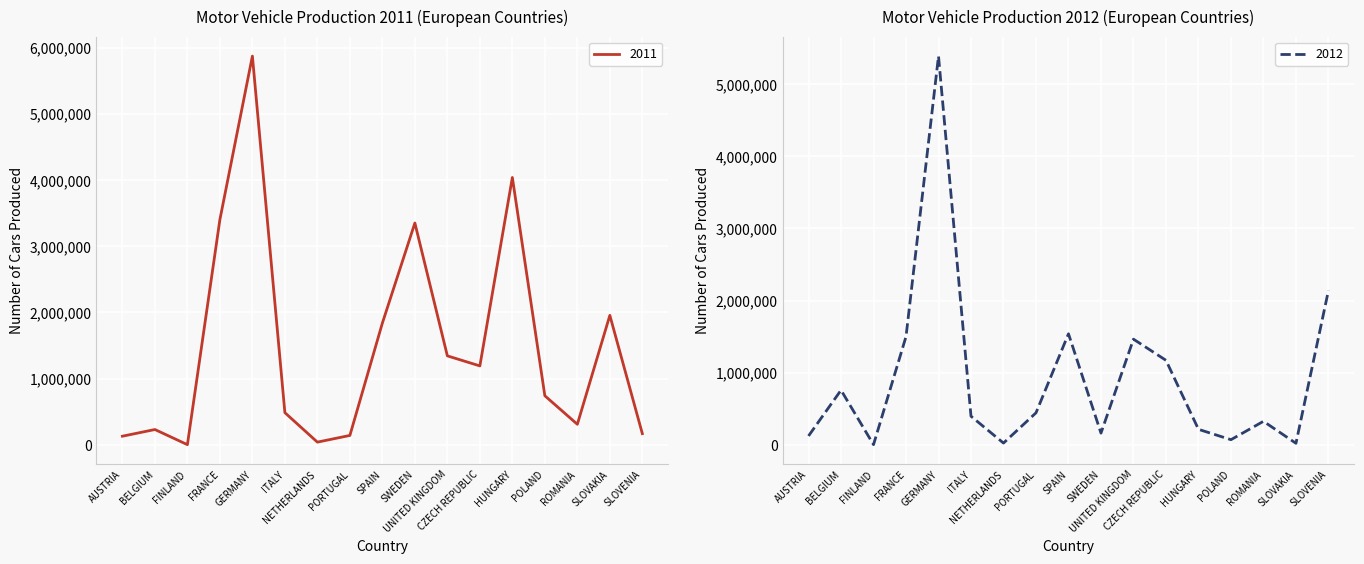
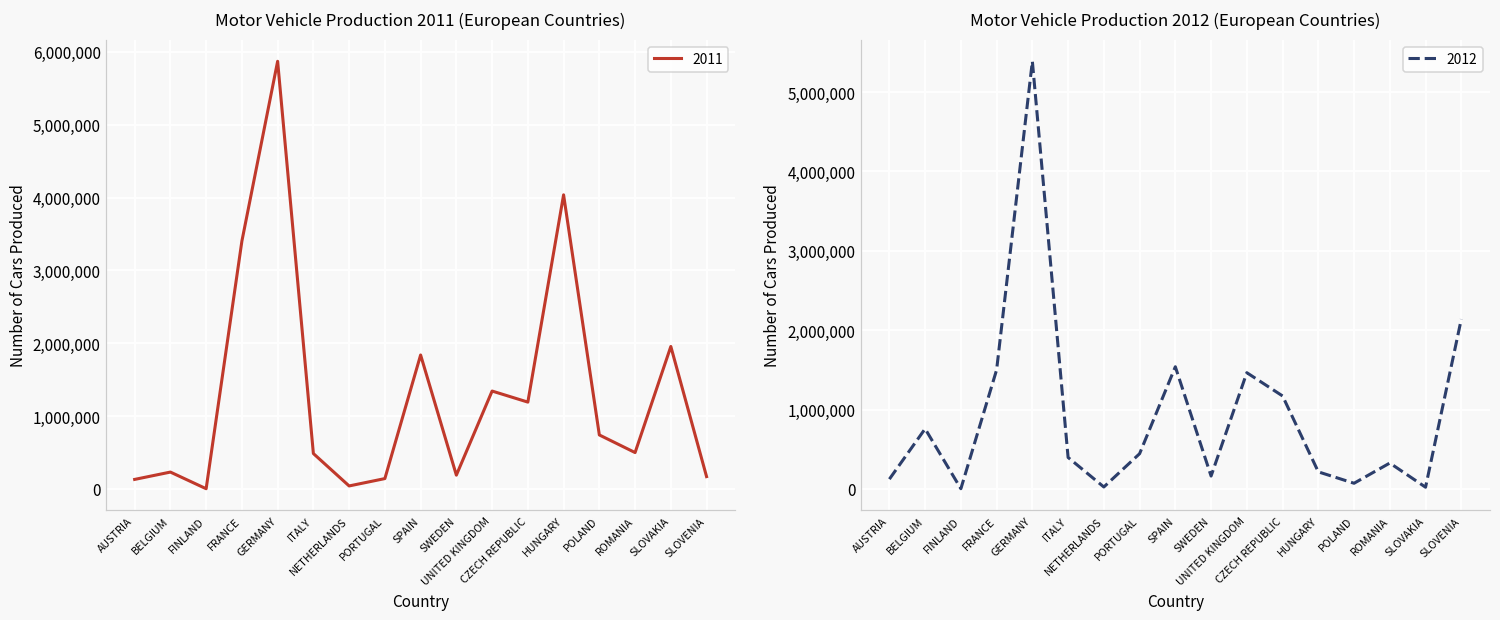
Motor Vehicle Production 2011 (European Countries), SWEDEN: 3,400,000 -> 200,000
Motor Vehicle Production 2011 (European Countries), ROMANIA: 300,000 -> 500,000
